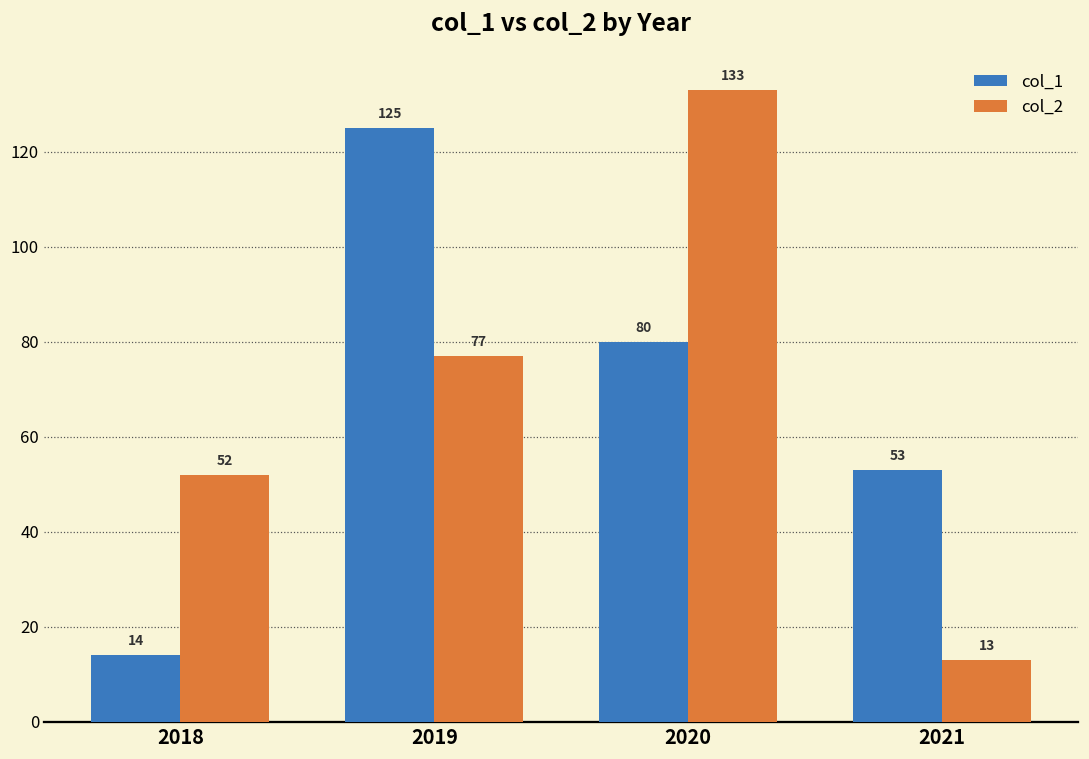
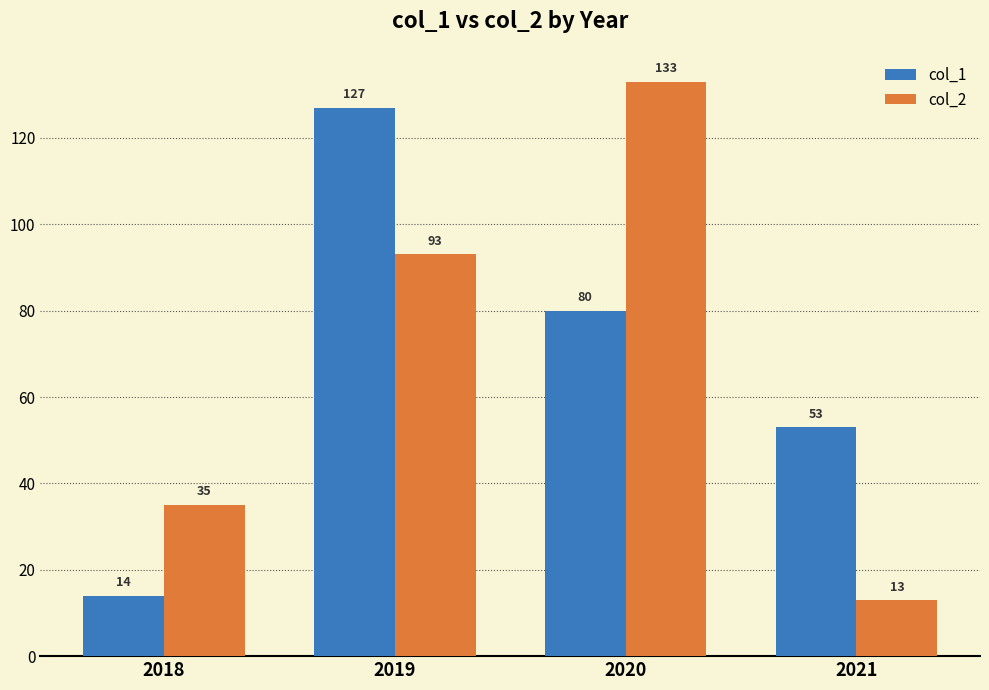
col_2, 2018: 52 -> 35
col_1, 2019: 125 -> 127
col_2, 2019: 77 -> 93
